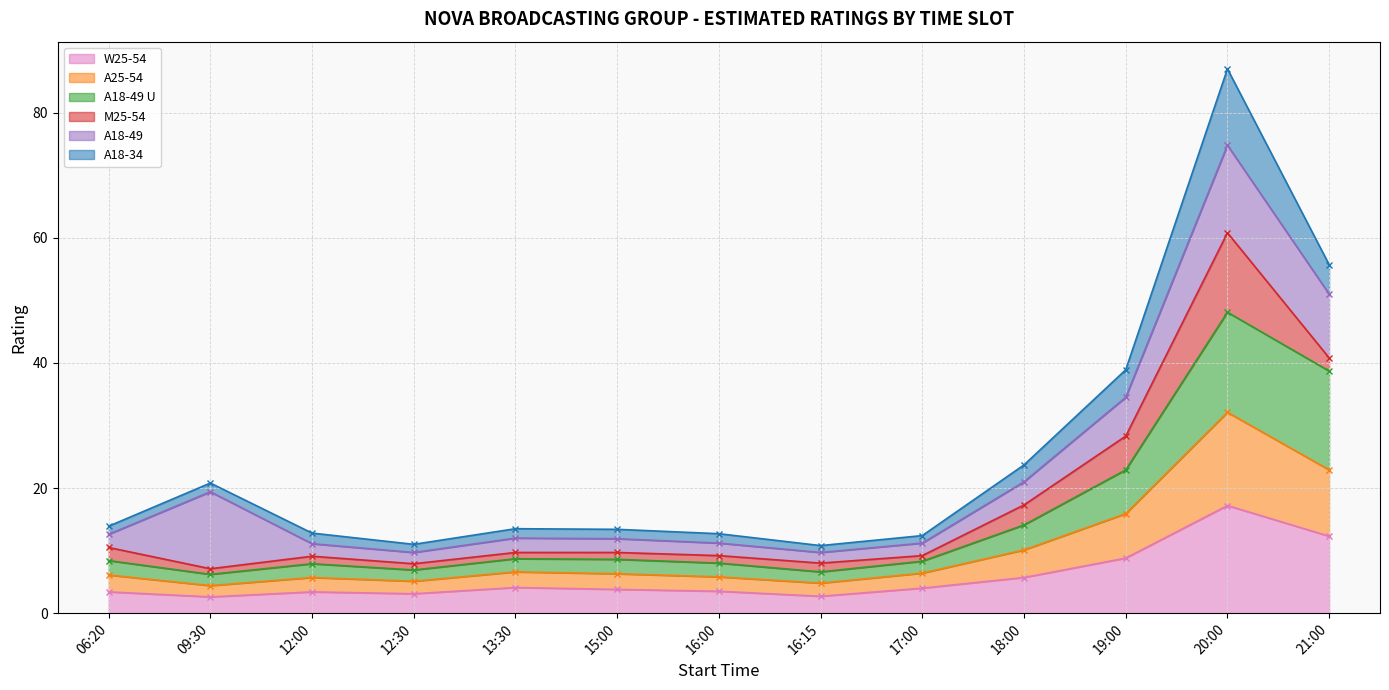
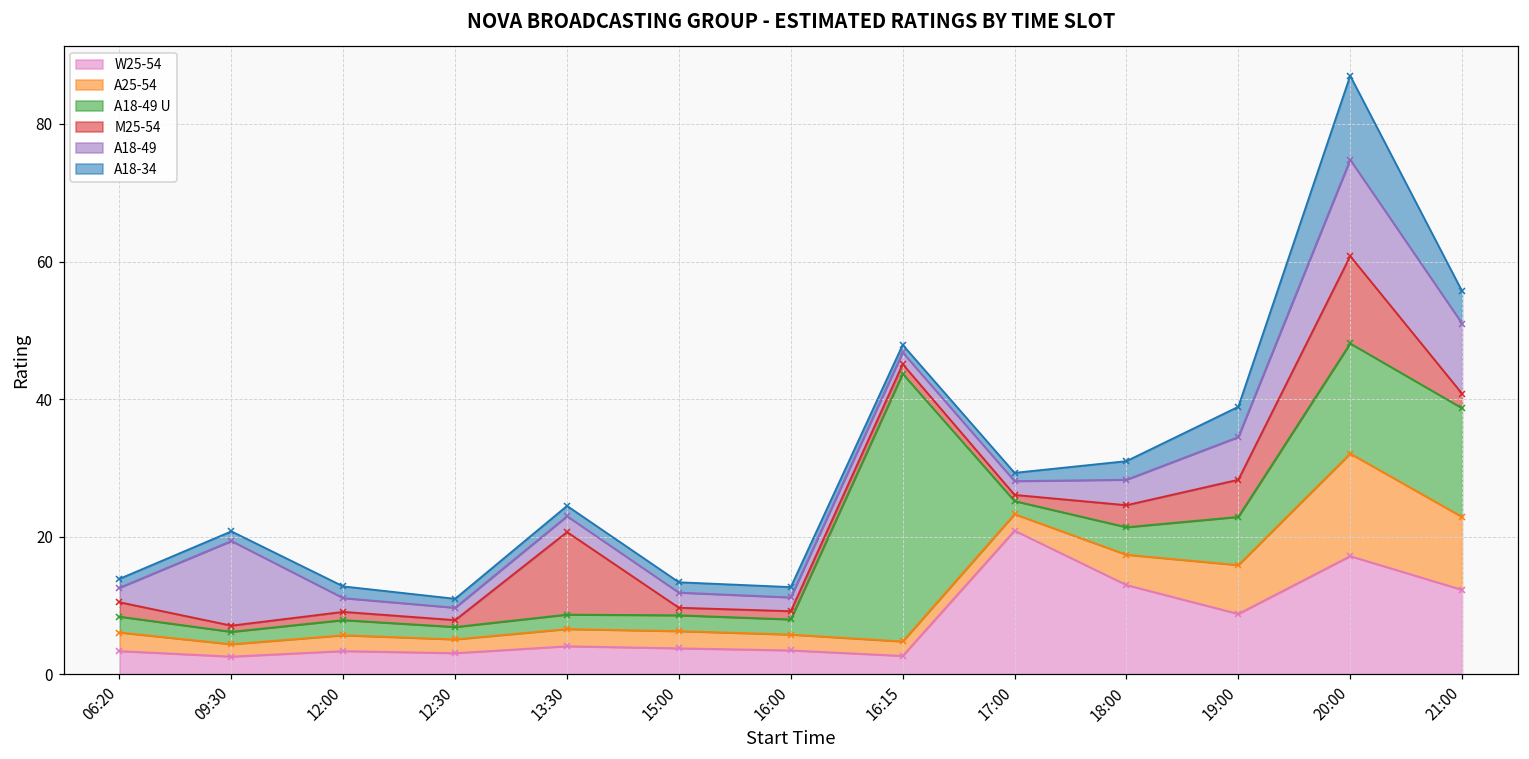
M25-54, 13:30: 1 -> 12
A18-49 U, 16:15: 2 -> 39
W25-54, 17:00: 4 -> 21
W25-54, 18:00: 6 -> 13
